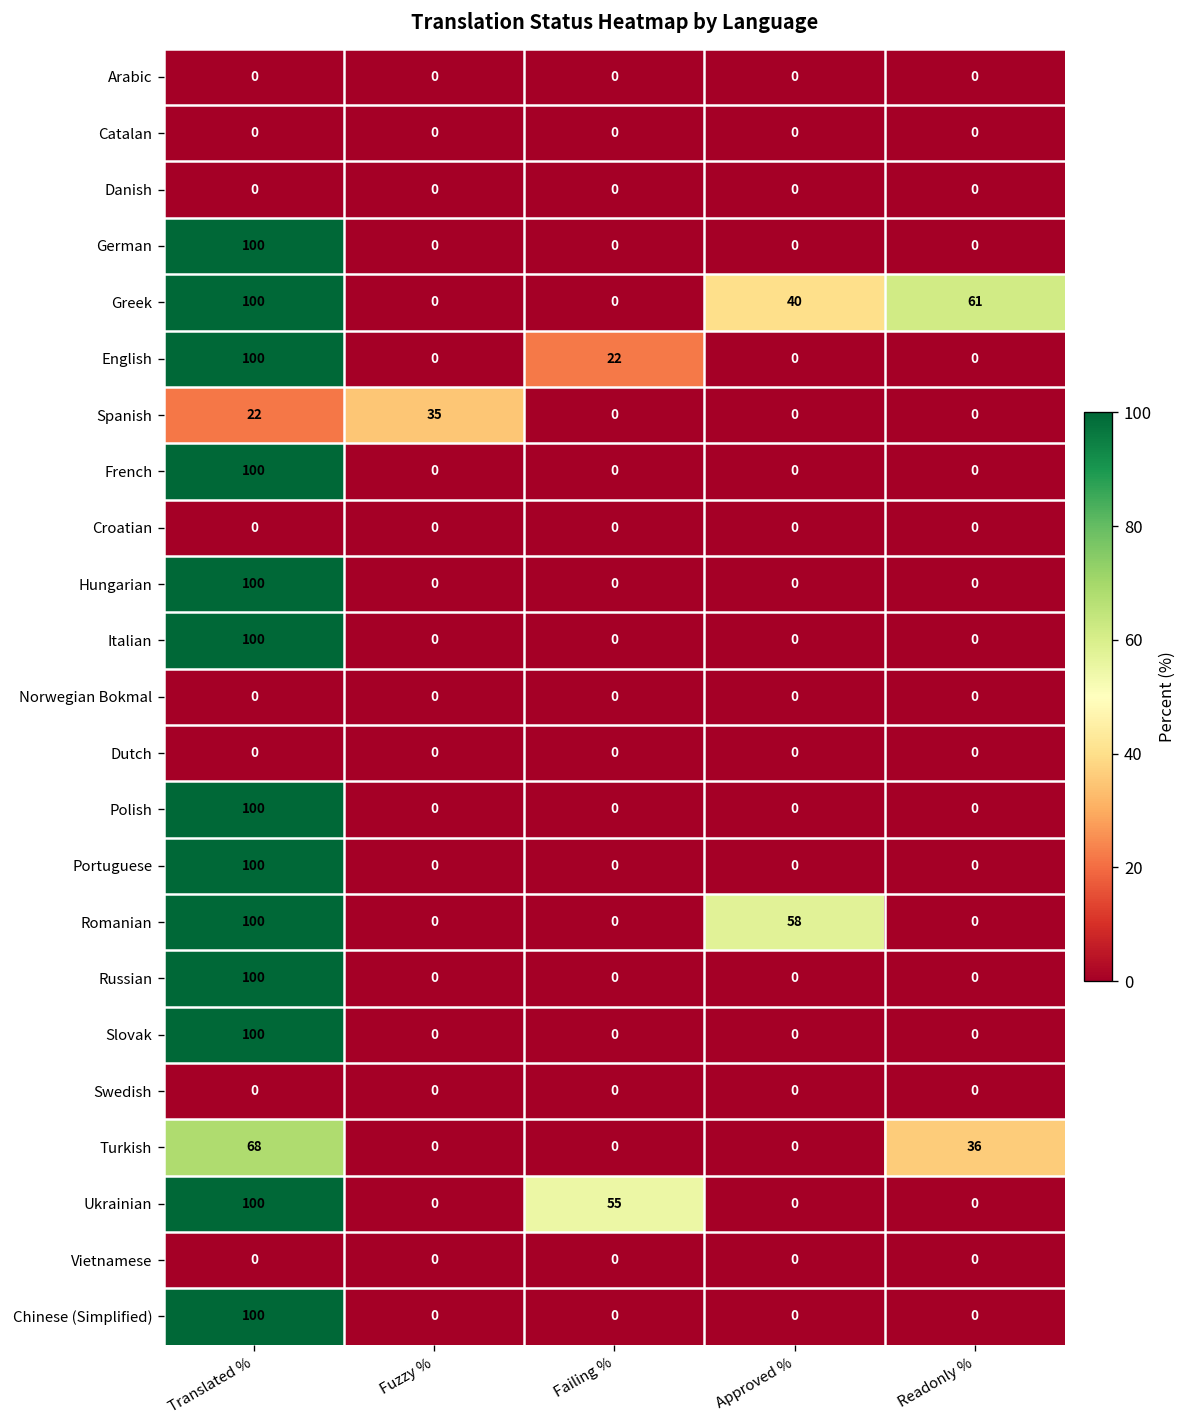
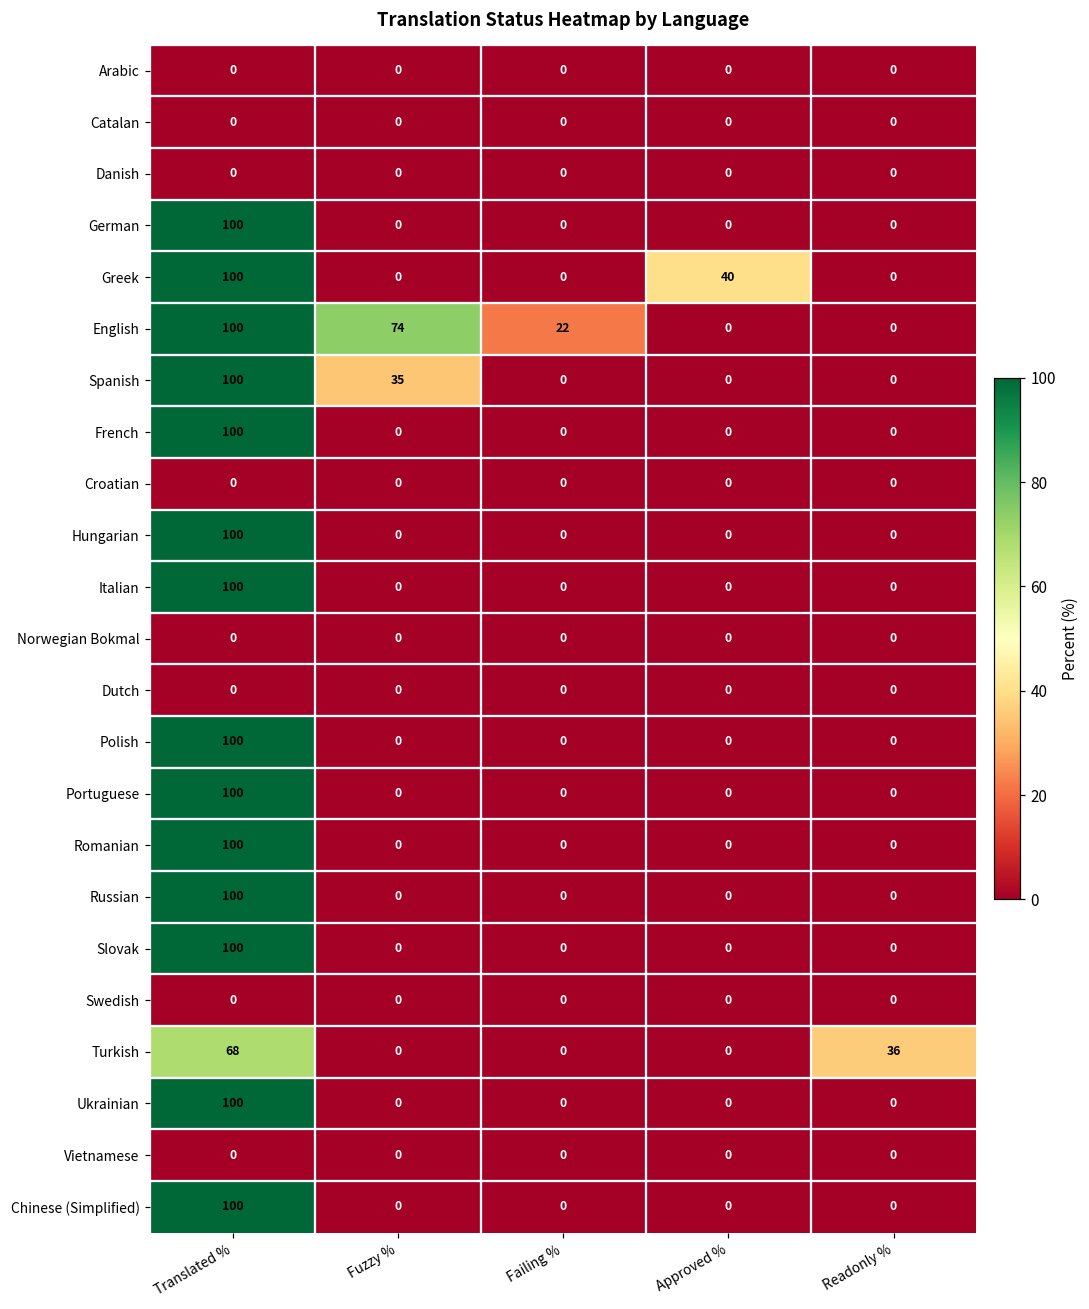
Greek, Readonly %: 61 -> 0
English, Fuzzy %: 0 -> 74
Spanish, Translated %: 22 -> 100
Romanian, Approved %: 58 -> 0
Ukrainian, Failing %: 55 -> 0
